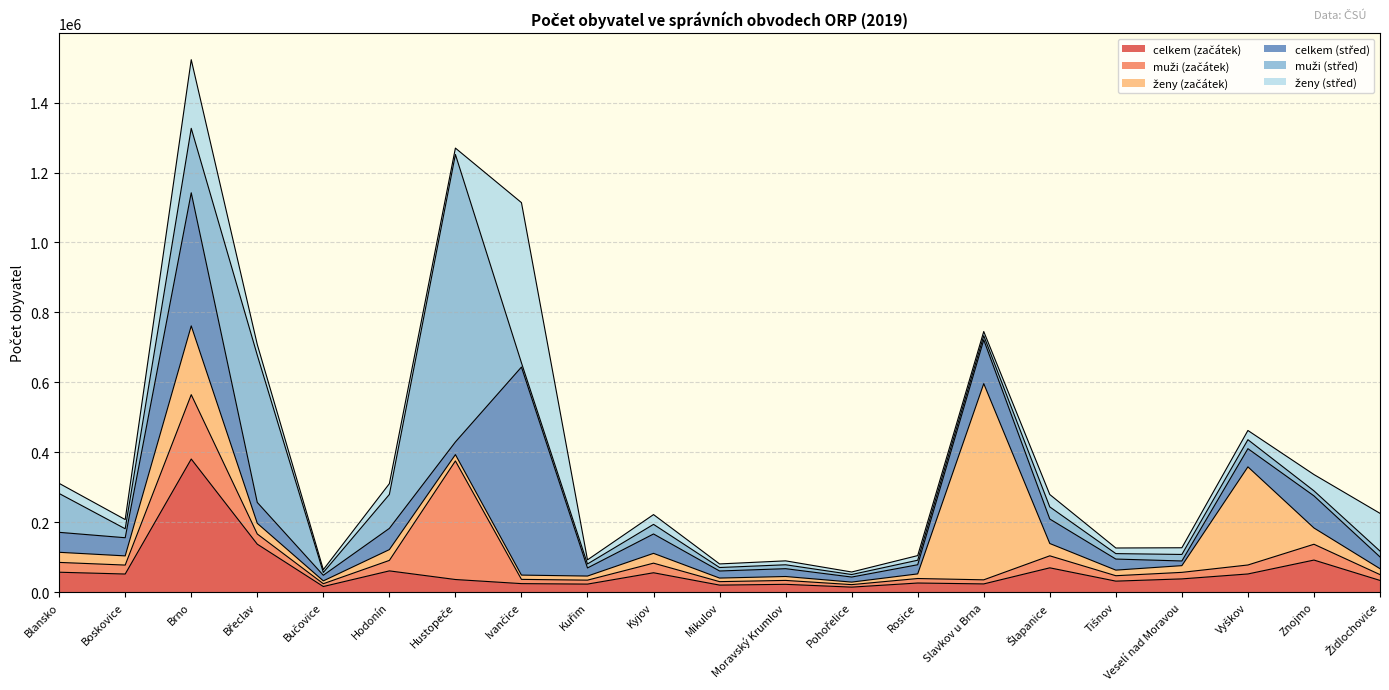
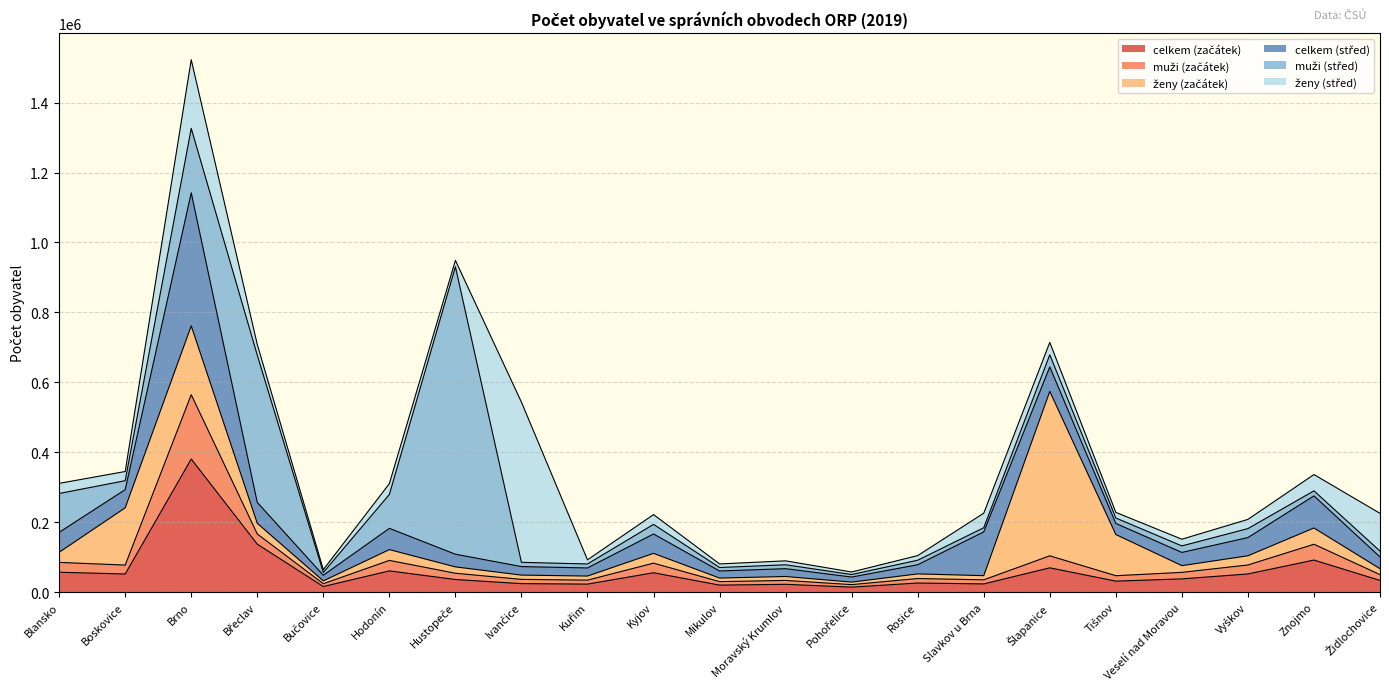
ženy (začátek), Boskovice: 30000 -> 160000
muži (začátek), Hustopeče: 340000 -> 20000
celkem (střed), Ivančice: 590000 -> 20000
ženy (začátek), Slavkov u Brna: 560000 -> 10000
ženy (střed), Slavkov u Brna: 10000 -> 40000
ženy (začátek), Šlapanice: 40000 -> 470000
ženy (začátek), Tišnov: 20000 -> 120000
celkem (střed), Veselí nad Moravou: 10000 -> 40000
ženy (začátek), Vyškov: 280000 -> 30000
